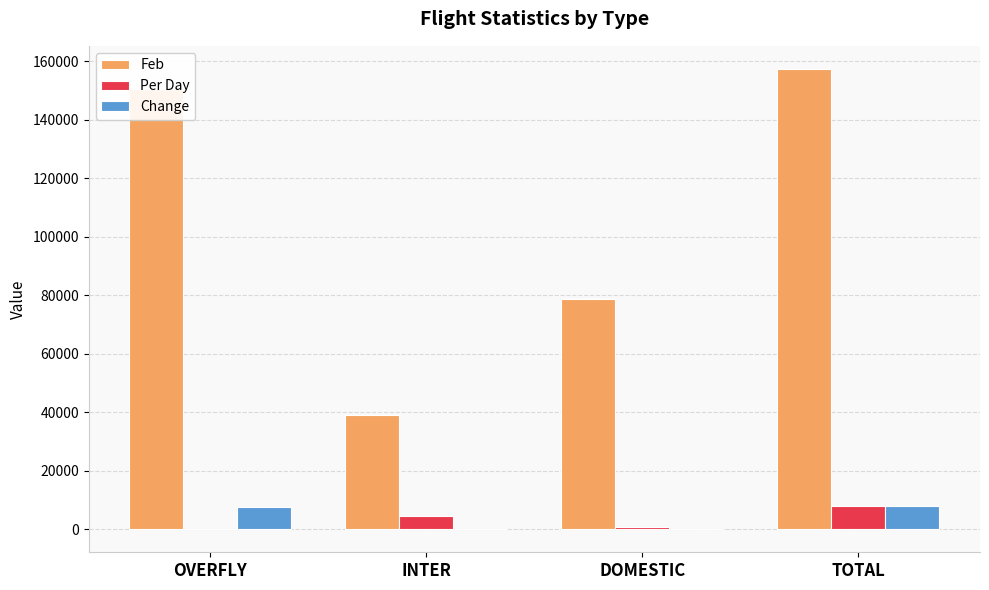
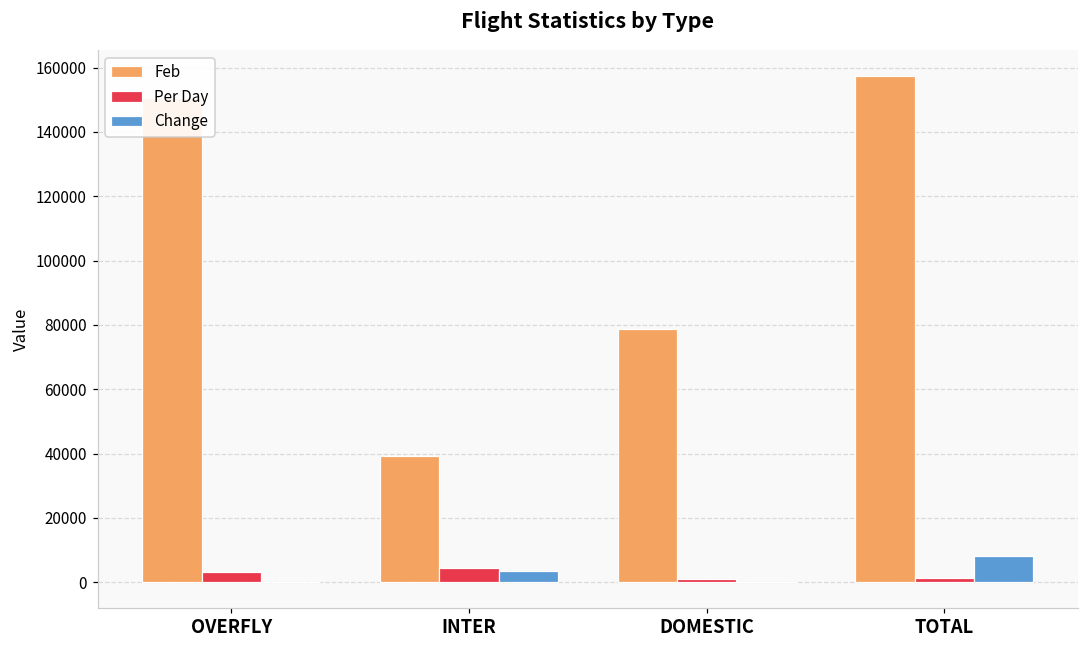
Per Day, OVERFLY: 0 -> 3000
Change, OVERFLY: 7000 -> 0
Change, INTER: 0 -> 4000
Per Day, TOTAL: 8000 -> 1000
